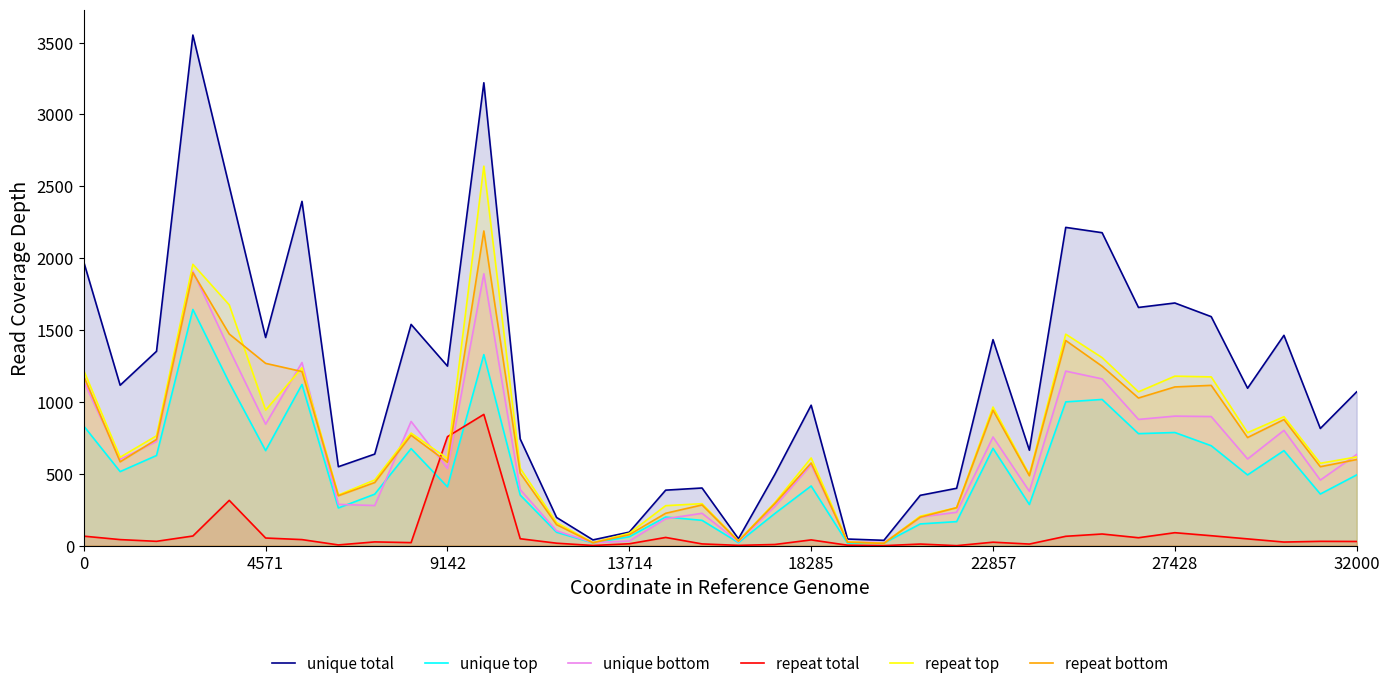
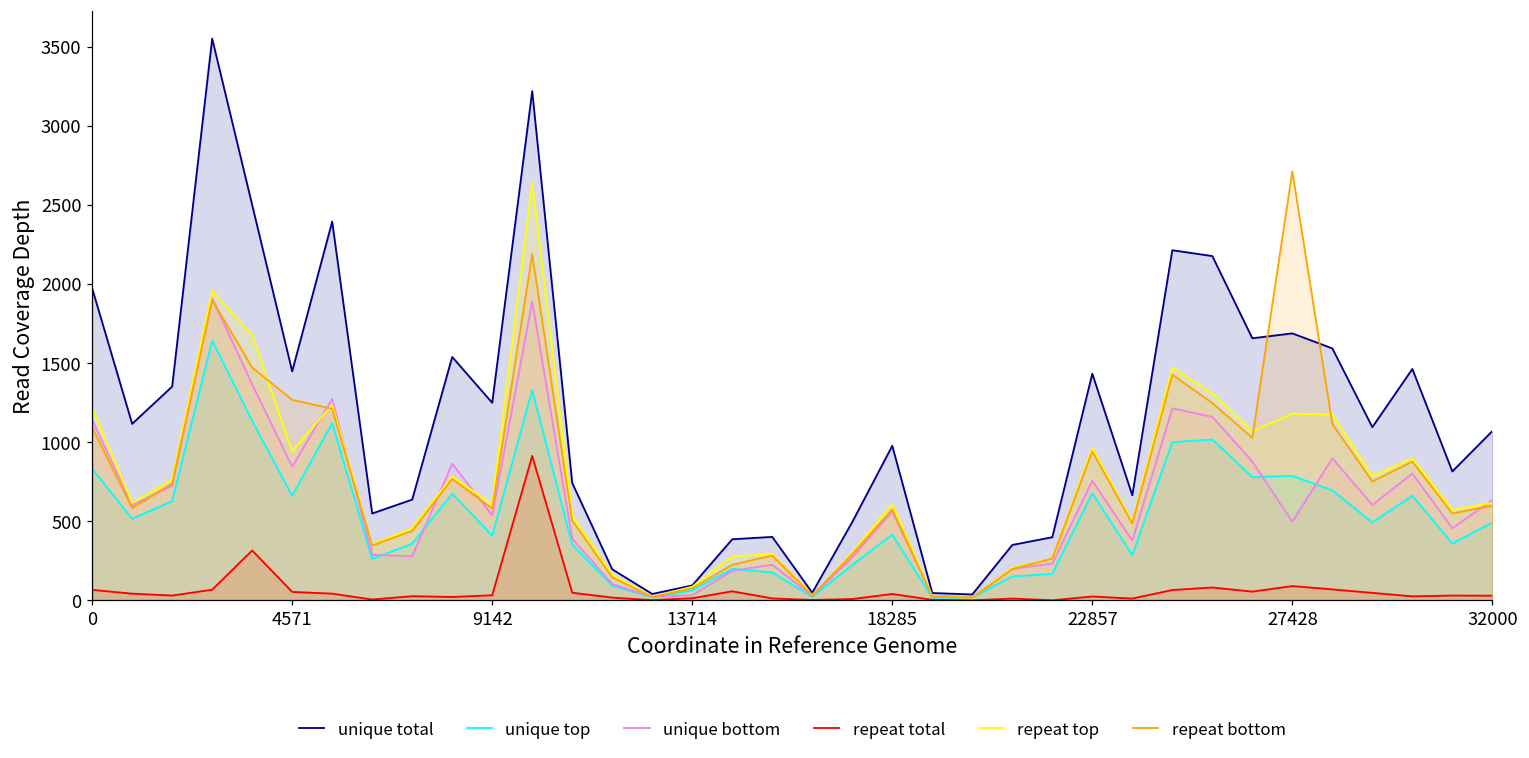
repeat bottom, 0: 1180 -> 1090
repeat total, 9142: 760 -> 30
unique bottom, 27428: 900 -> 500
repeat bottom, 27428: 1100 -> 2710
